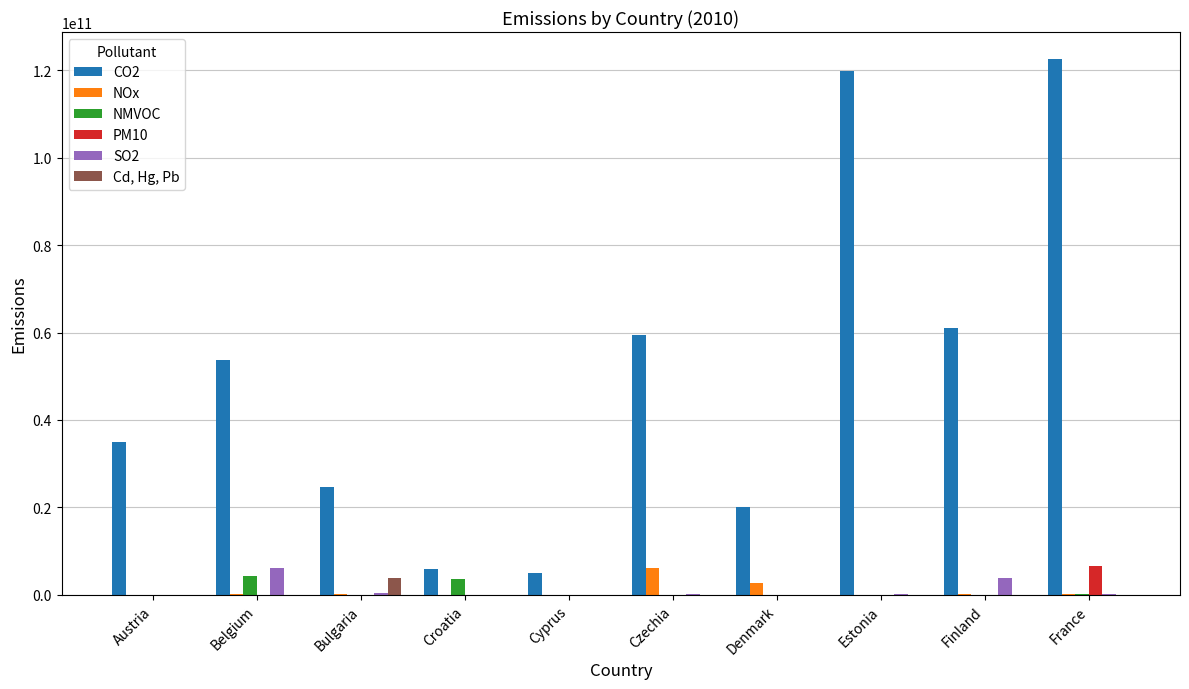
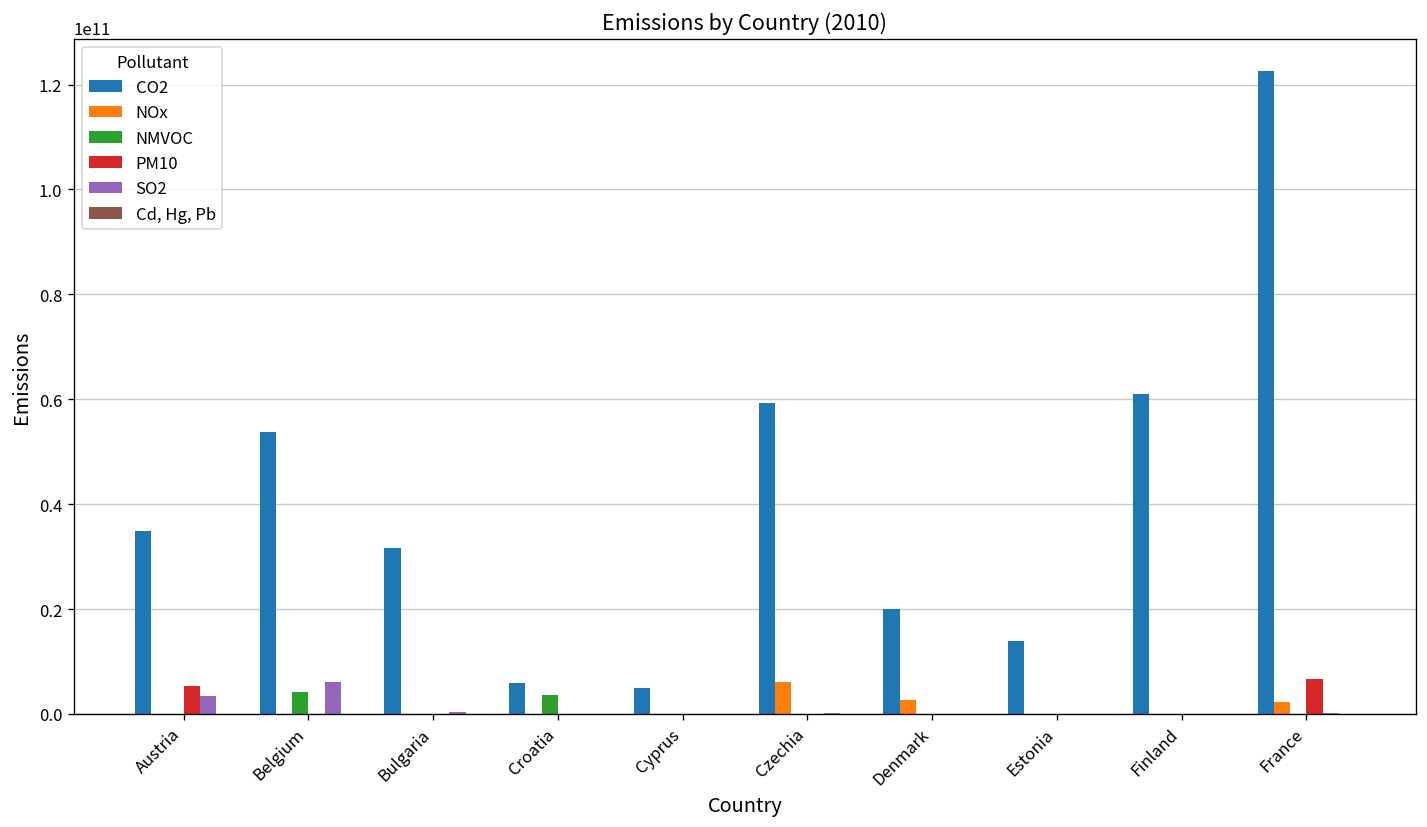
PM10, Austria: 0 -> 5000000000
SO2, Austria: 0 -> 3000000000
CO2, Bulgaria: 25000000000 -> 32000000000
Cd, Hg, Pb, Bulgaria: 4000000000 -> 0
CO2, Estonia: 120000000000 -> 14000000000
SO2, Finland: 4000000000 -> 0
NOx, France: 0 -> 2000000000
